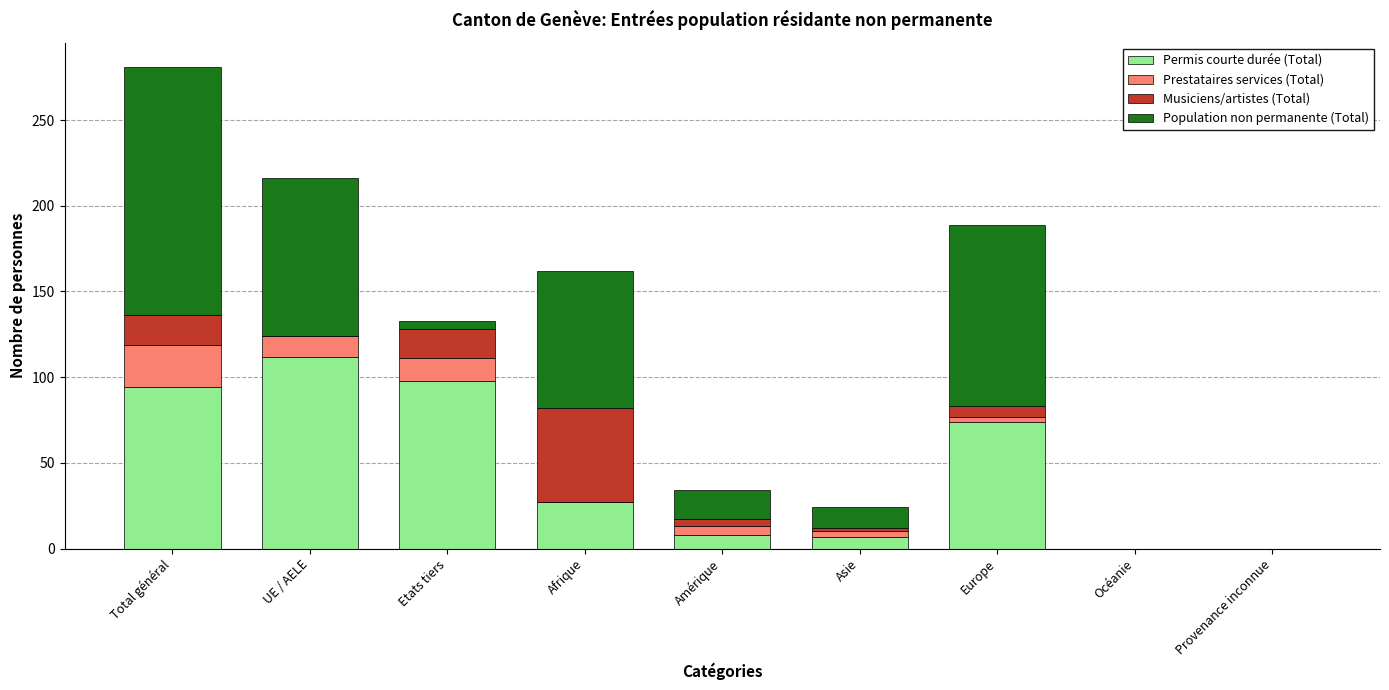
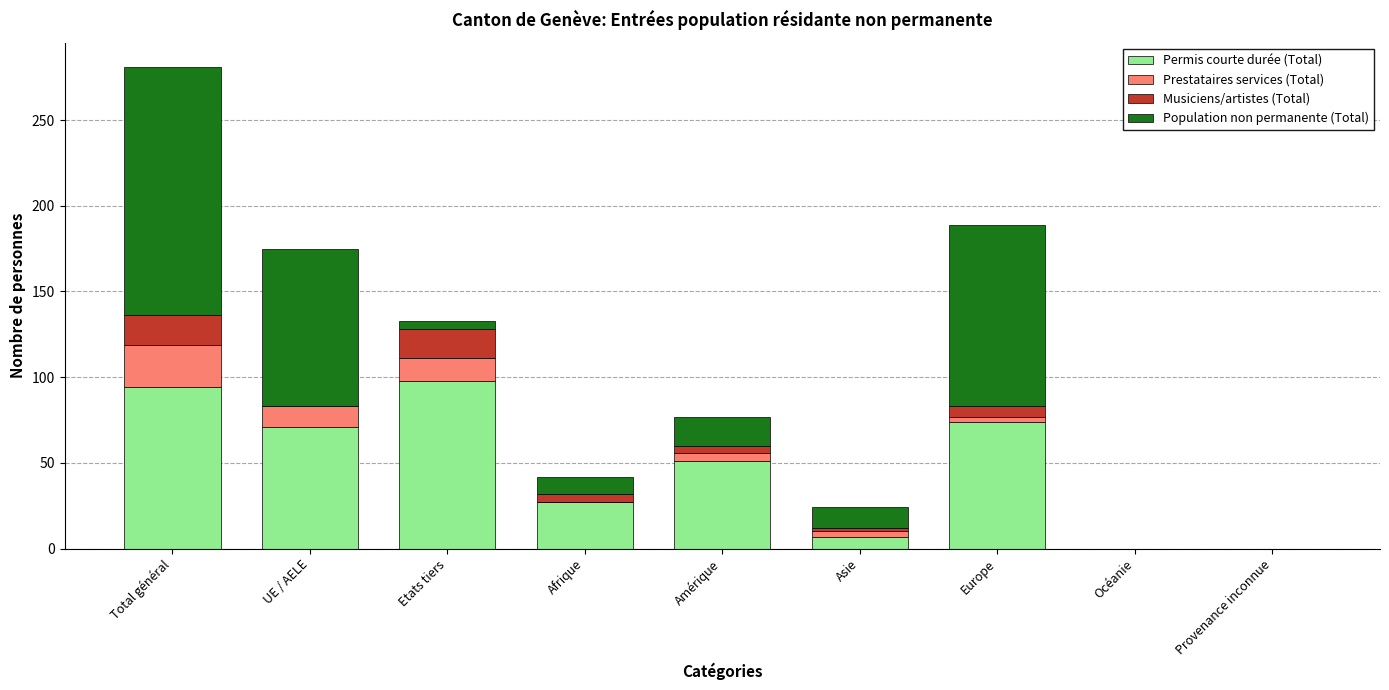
Permis courte durée (Total), UE / AELE: 112 -> 71
Musiciens/artistes (Total), Afrique: 55 -> 5
Population non permanente (Total), Afrique: 80 -> 10
Permis courte durée (Total), Amérique: 8 -> 51
